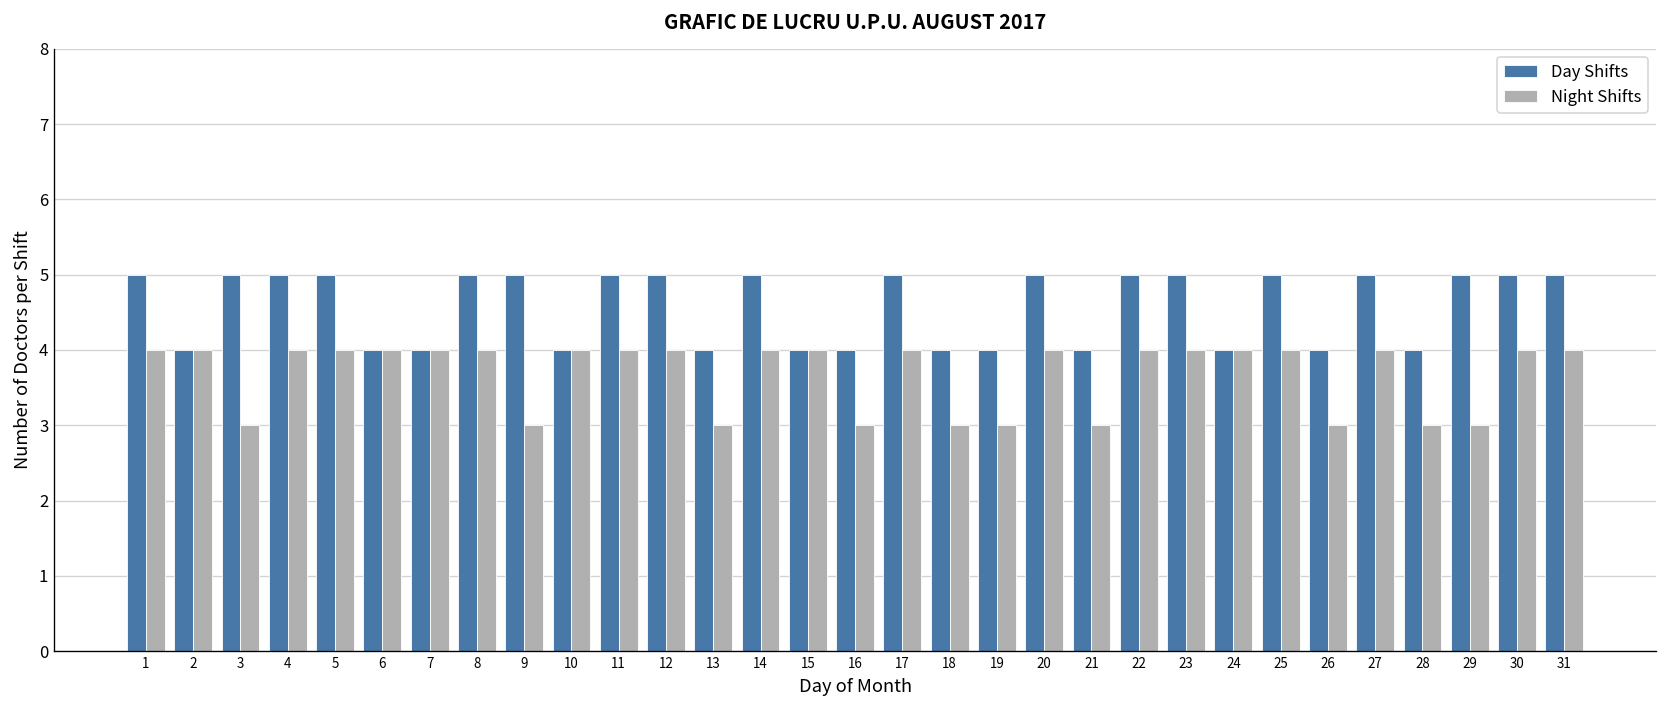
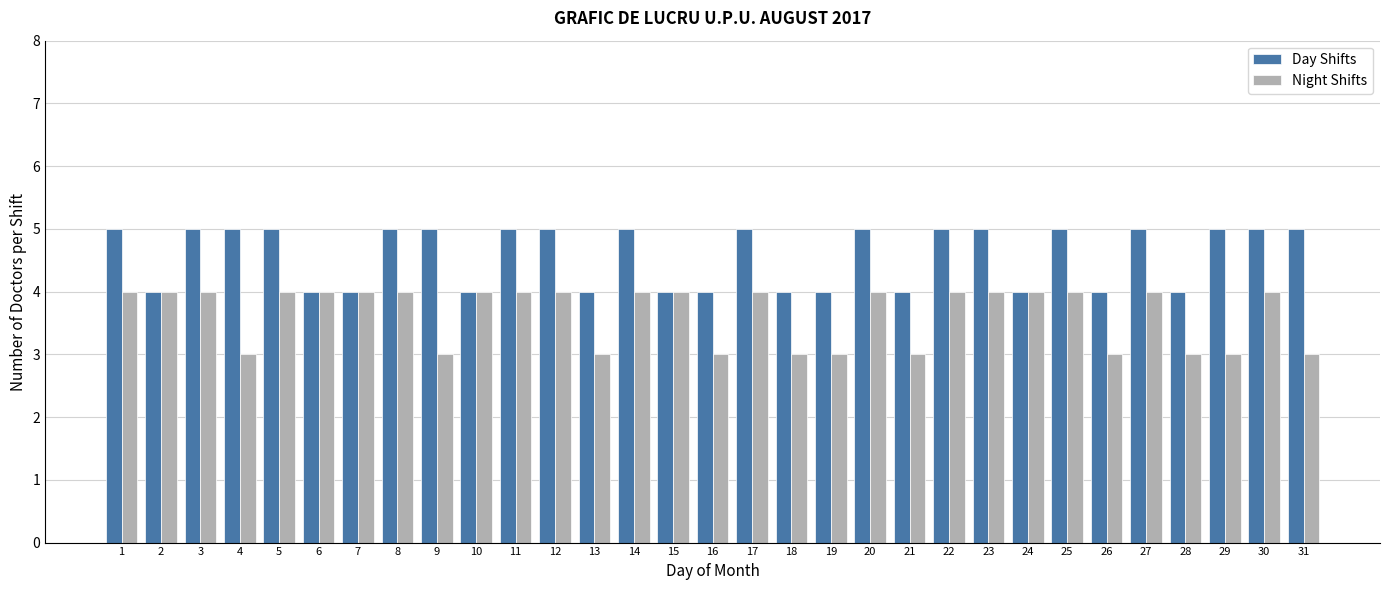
Night Shifts, 3: 3 -> 4
Night Shifts, 4: 4 -> 3
Night Shifts, 31: 4 -> 3
